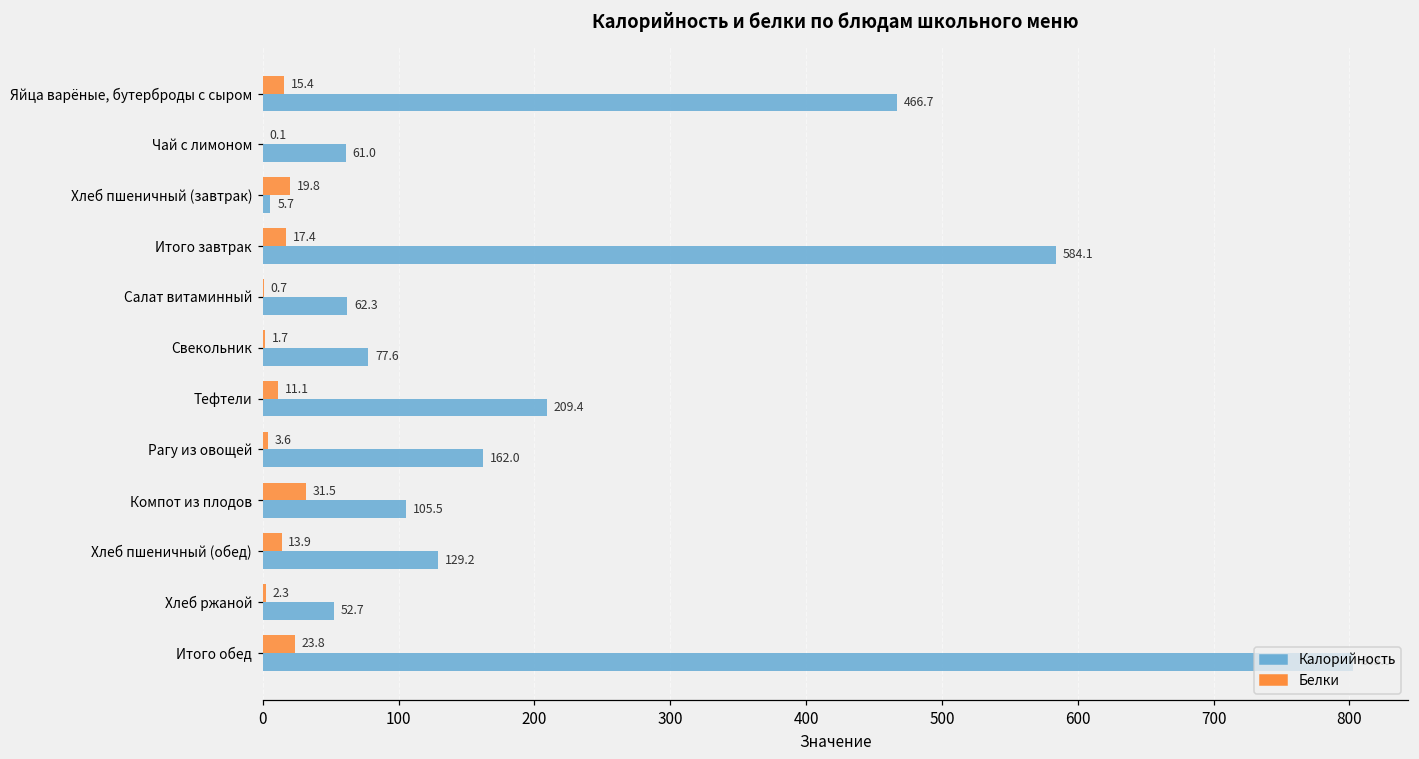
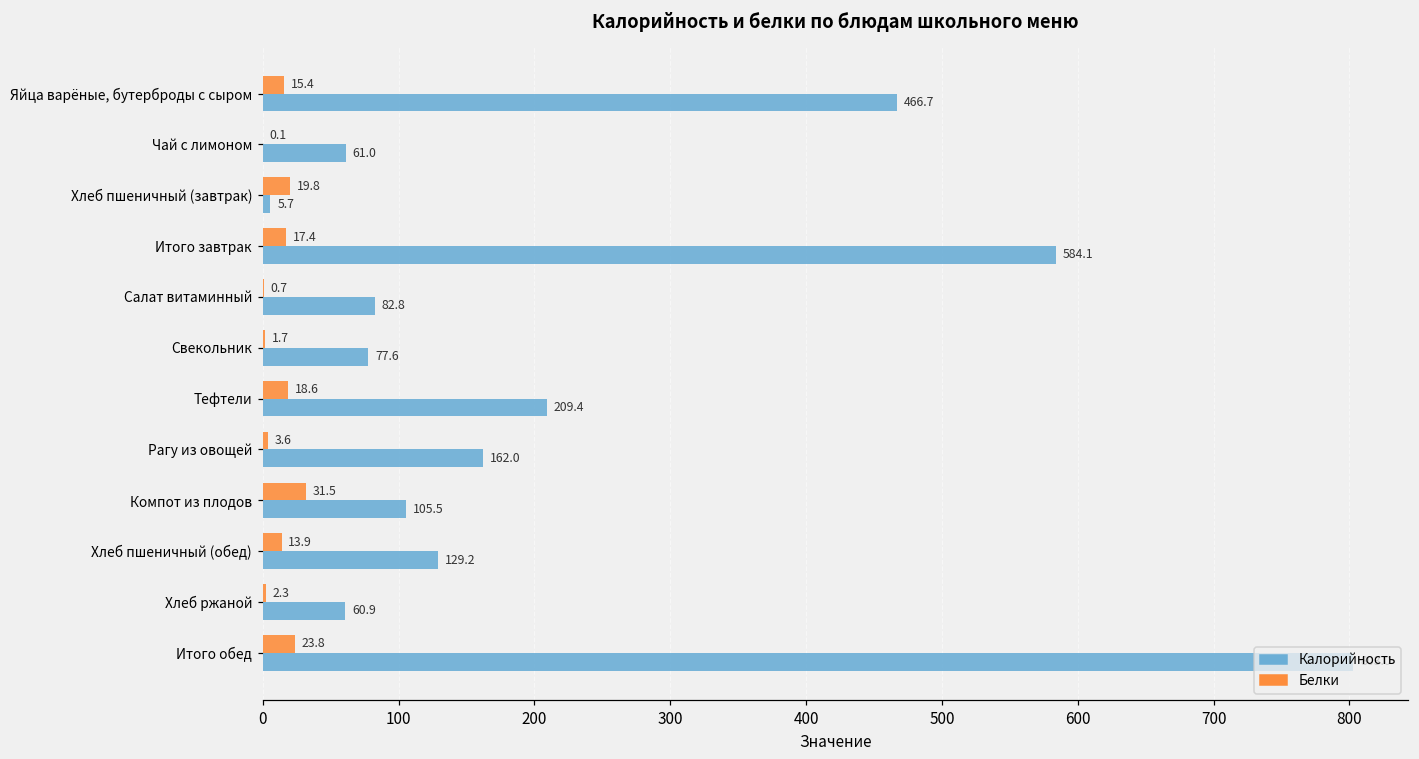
Калорийность, Салат витаминный: 62.3 -> 82.8
Белки, Тефтели: 11.1 -> 18.6
Калорийность, Хлеб ржаной: 52.7 -> 60.9
